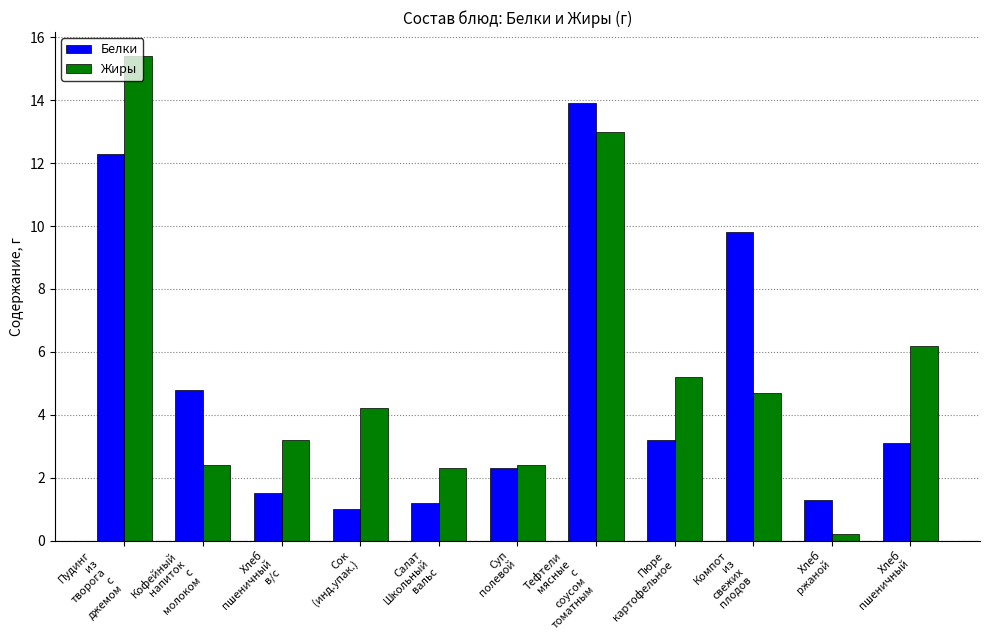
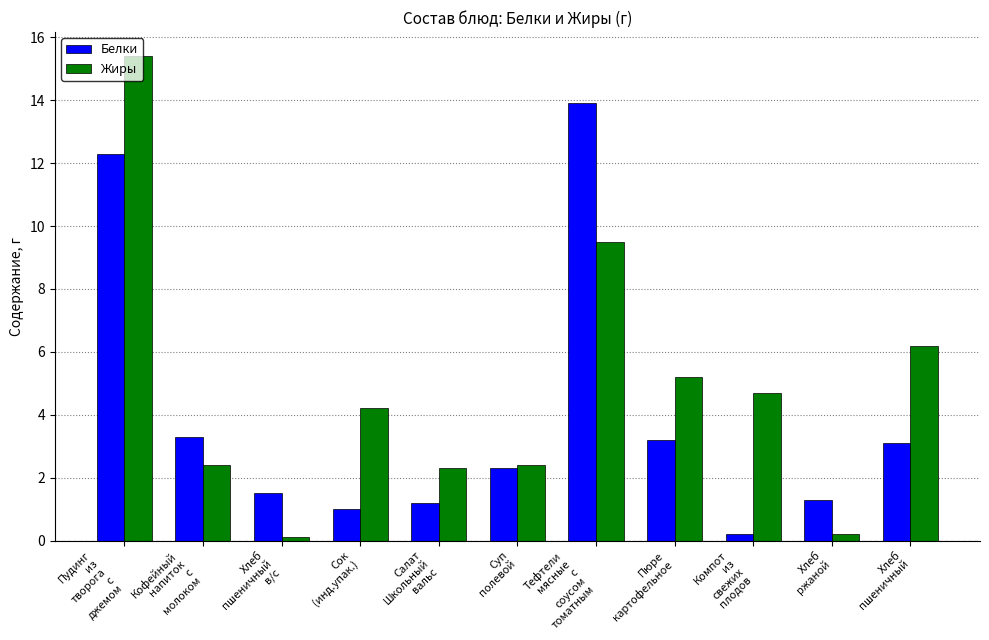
Белки, Кофейный напиток с молоком: 4.8 -> 3.3
Жиры, Хлеб пшеничный в/с: 3.2 -> 0.1
Жиры, Тефтели мясные с соусом томатным: 13.0 -> 9.5
Белки, Компот из свежих плодов: 9.8 -> 0.2
